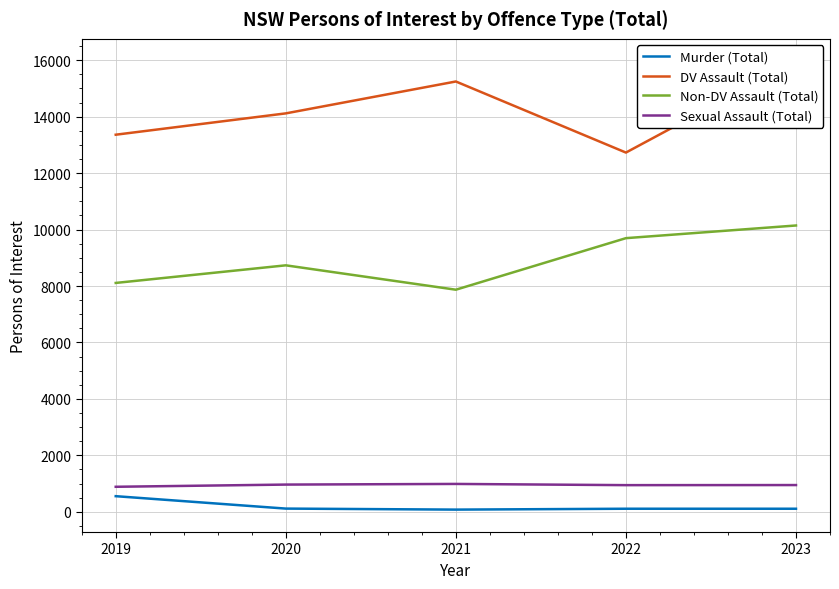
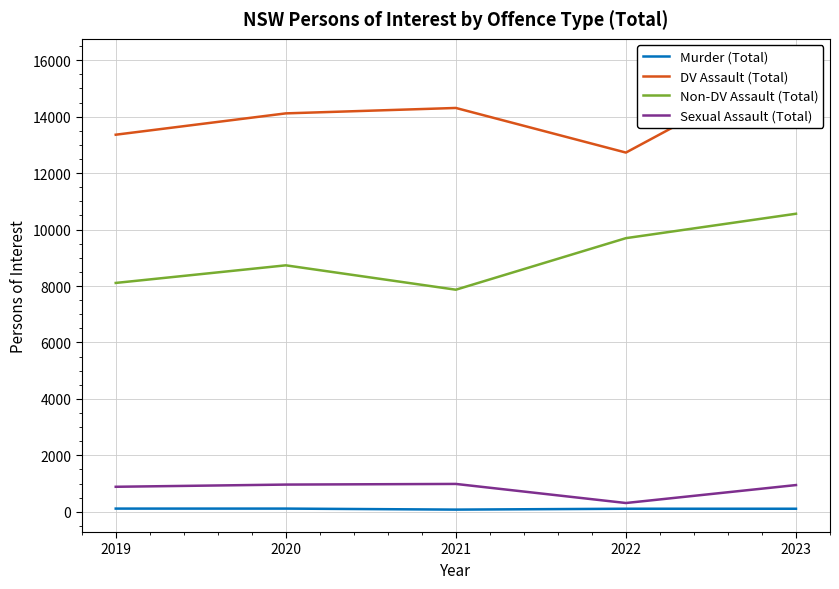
Murder (Total), 2019: 600 -> 100
DV Assault (Total), 2021: 15200 -> 14300
Sexual Assault (Total), 2022: 900 -> 300
Non-DV Assault (Total), 2023: 10100 -> 10600
